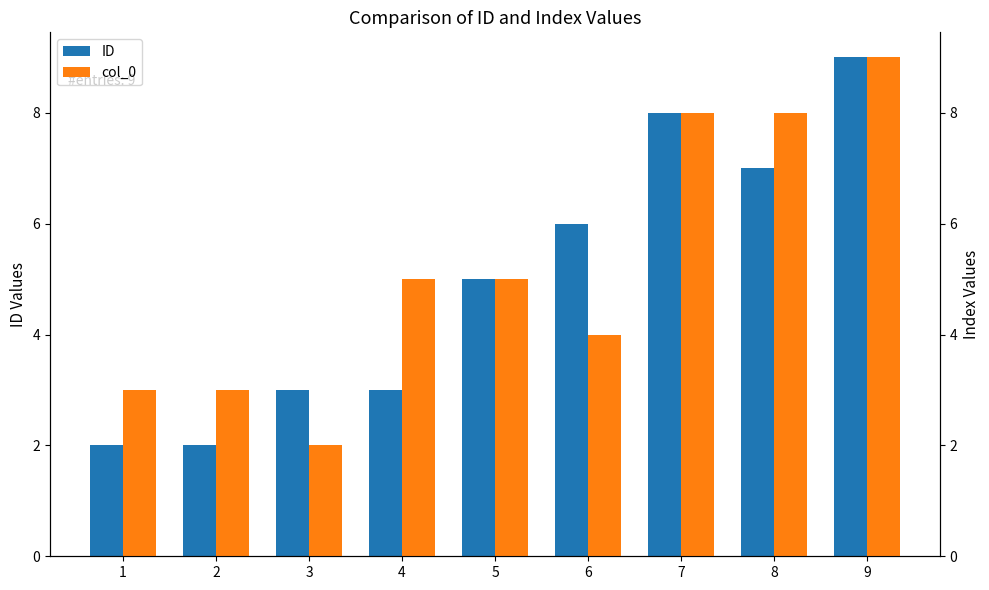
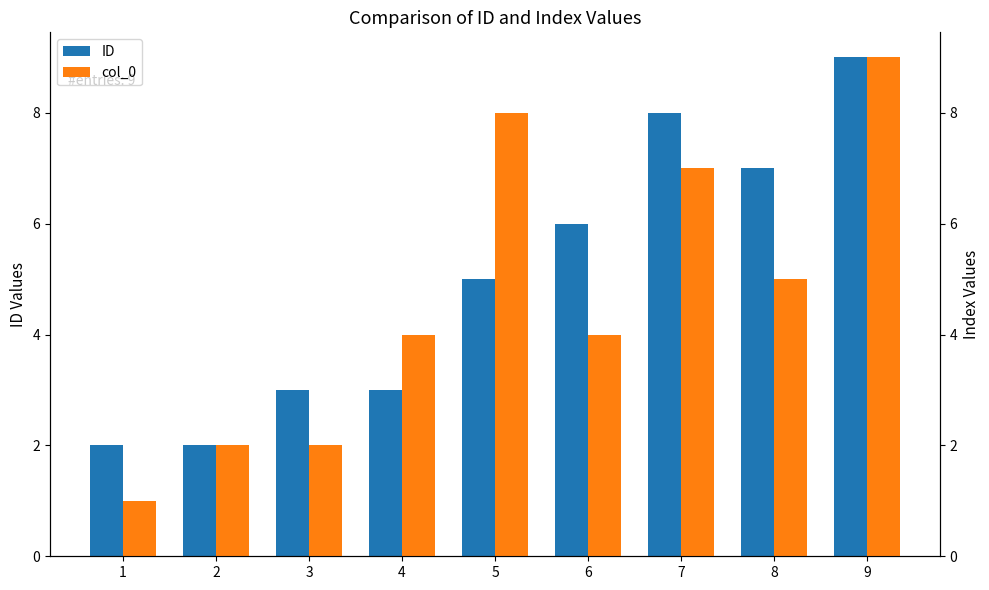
col_0, 1: 3 -> 1
col_0, 2: 3 -> 2
col_0, 4: 5 -> 4
col_0, 5: 5 -> 8
col_0, 7: 8 -> 7
col_0, 8: 8 -> 5
